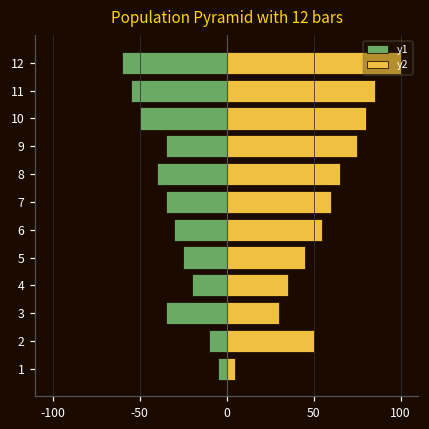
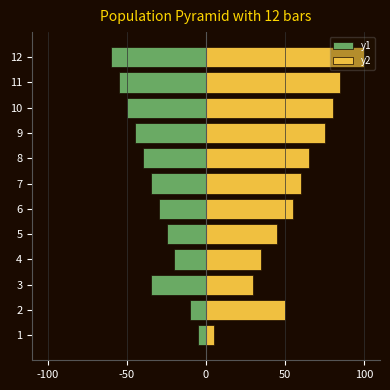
y1, 9: -35 -> -45
